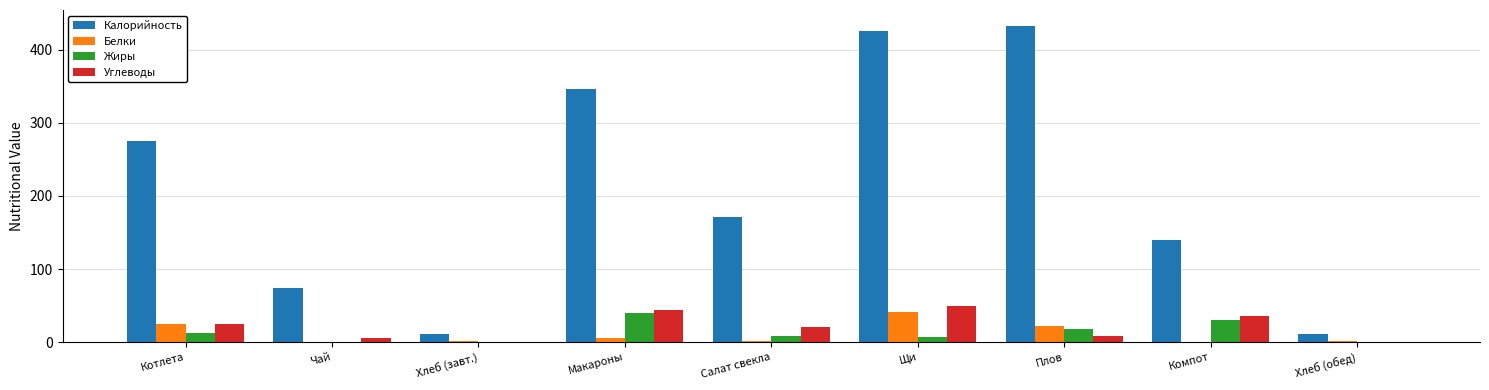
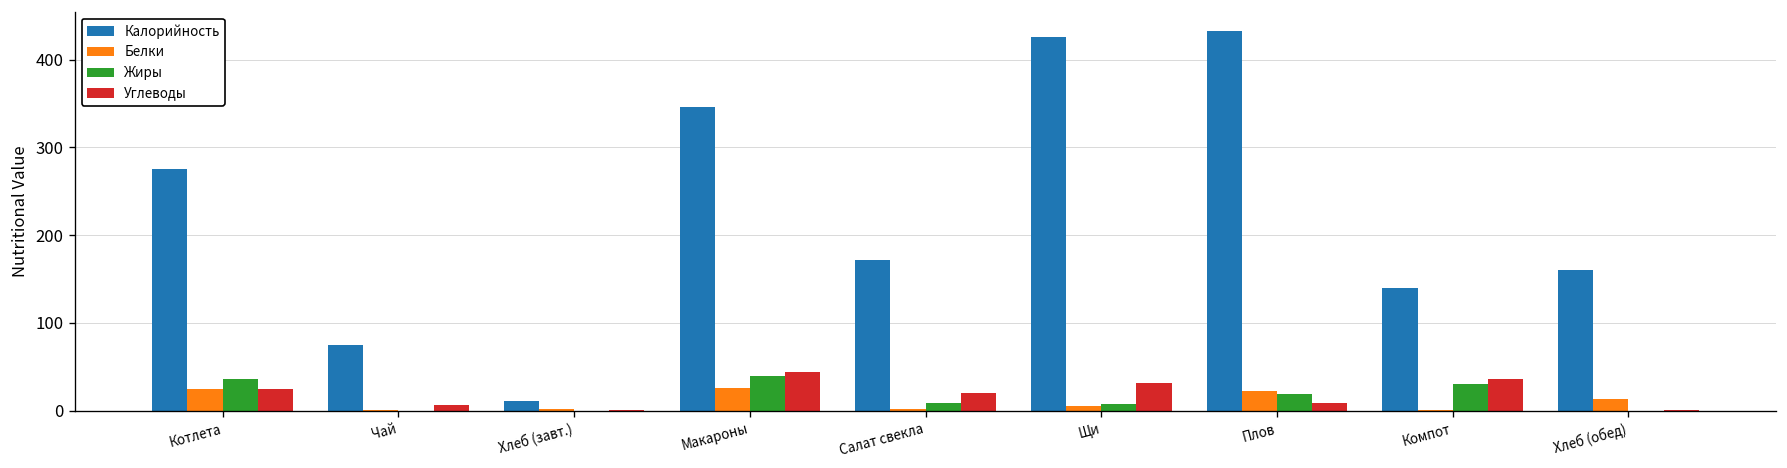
Жиры, Котлета: 10 -> 40
Белки, Макароны: 10 -> 30
Белки, Щи: 40 -> 10
Углеводы, Щи: 50 -> 30
Калорийность, Хлеб (обед): 10 -> 160
Белки, Хлеб (обед): 0 -> 10
